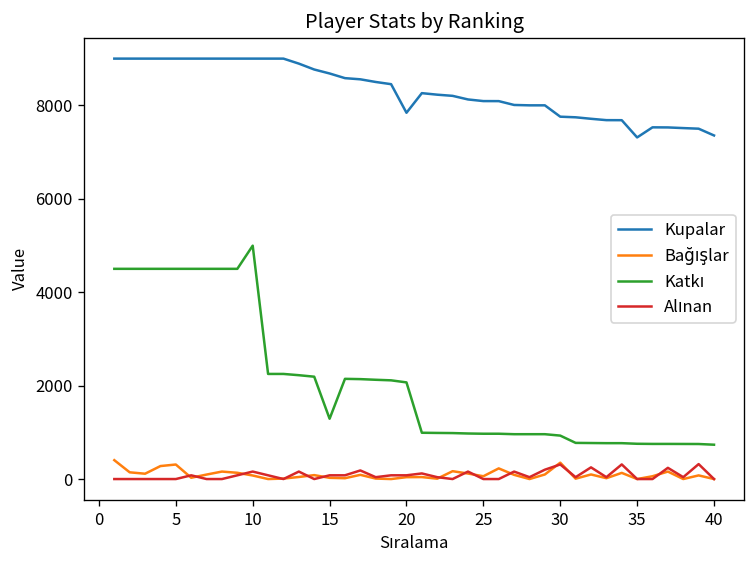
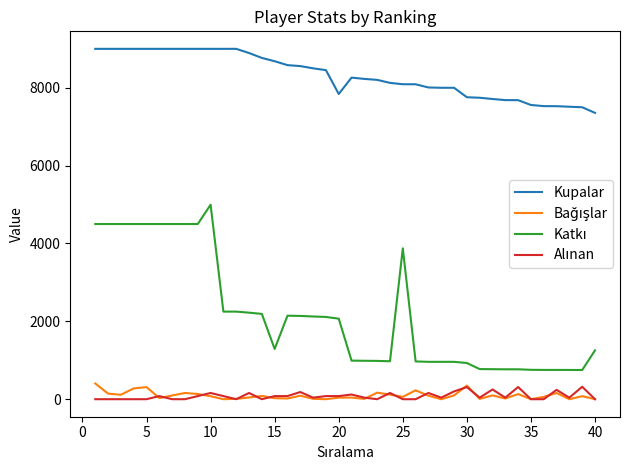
Katkı, 25: 1000 -> 3900
Kupalar, 35: 7300 -> 7600
Katkı, 40: 700 -> 1300
